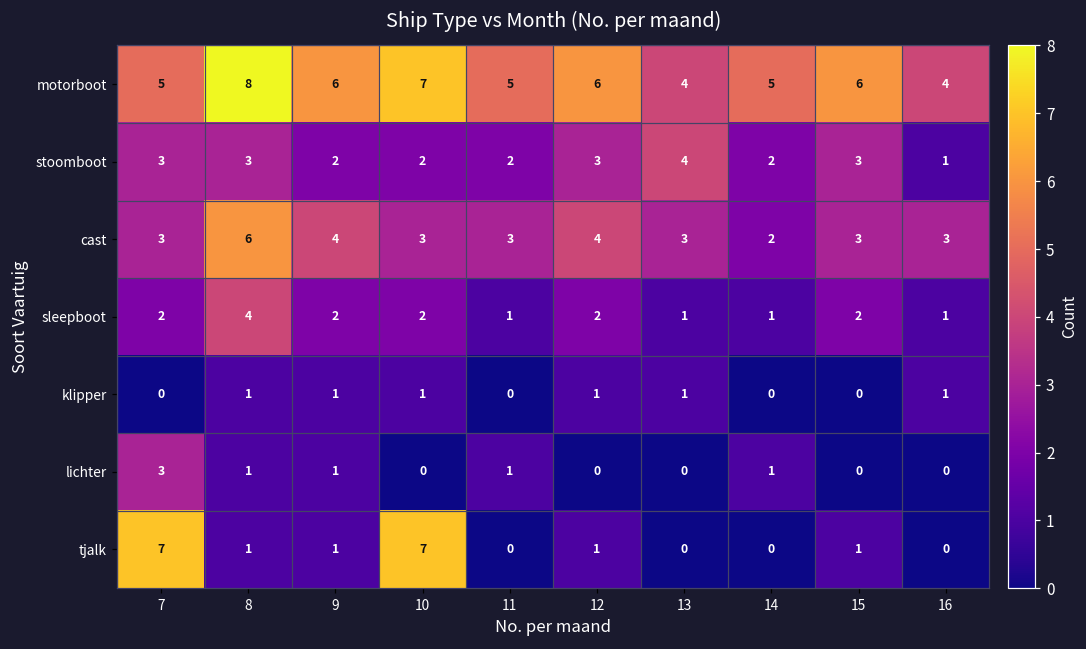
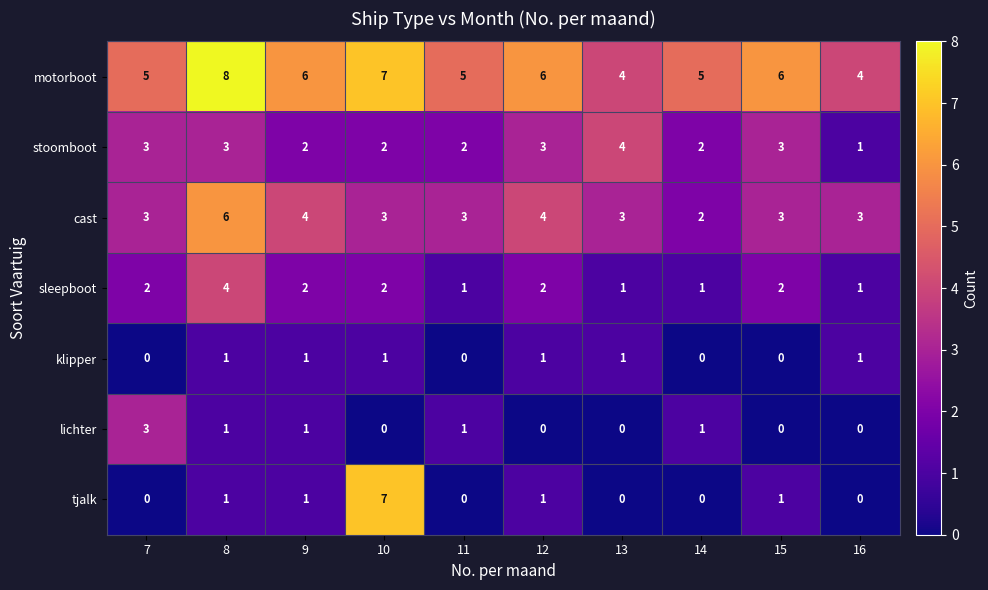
tjalk, 7: 7 -> 0
